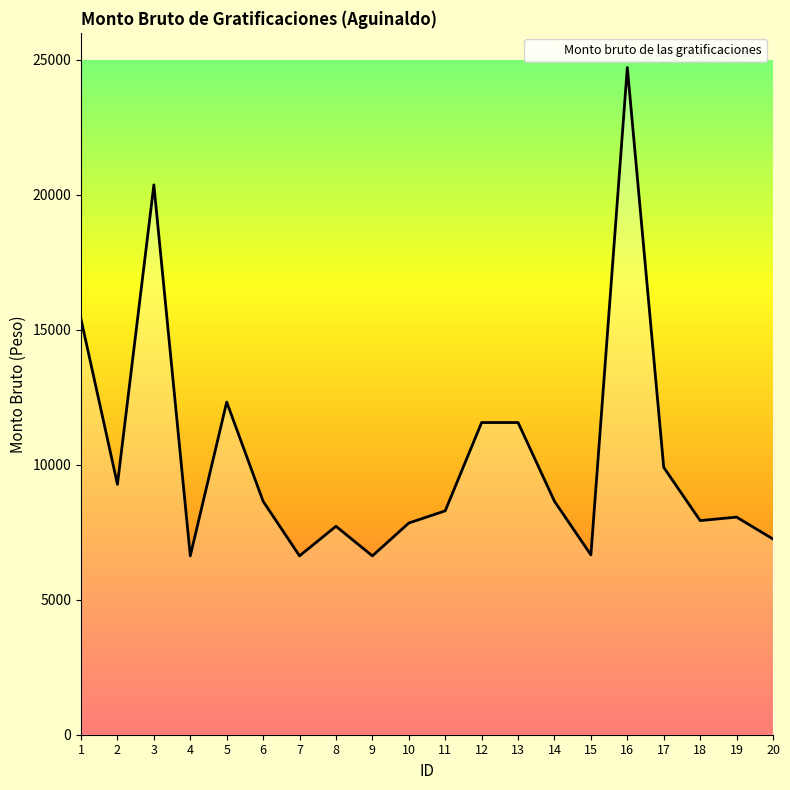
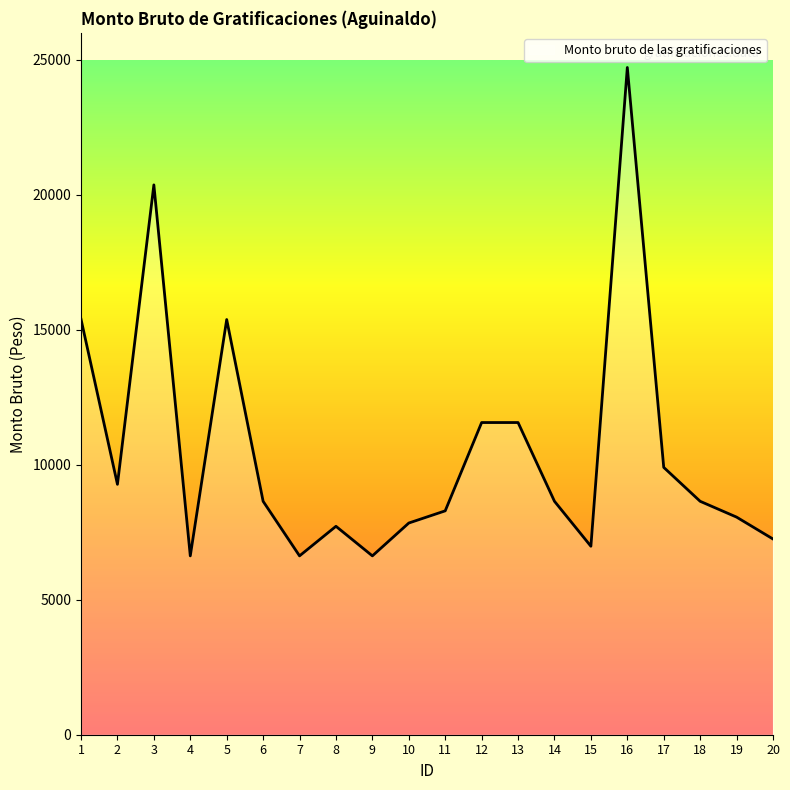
5: 12300 -> 15400
15: 6700 -> 7000
18: 7900 -> 8600
